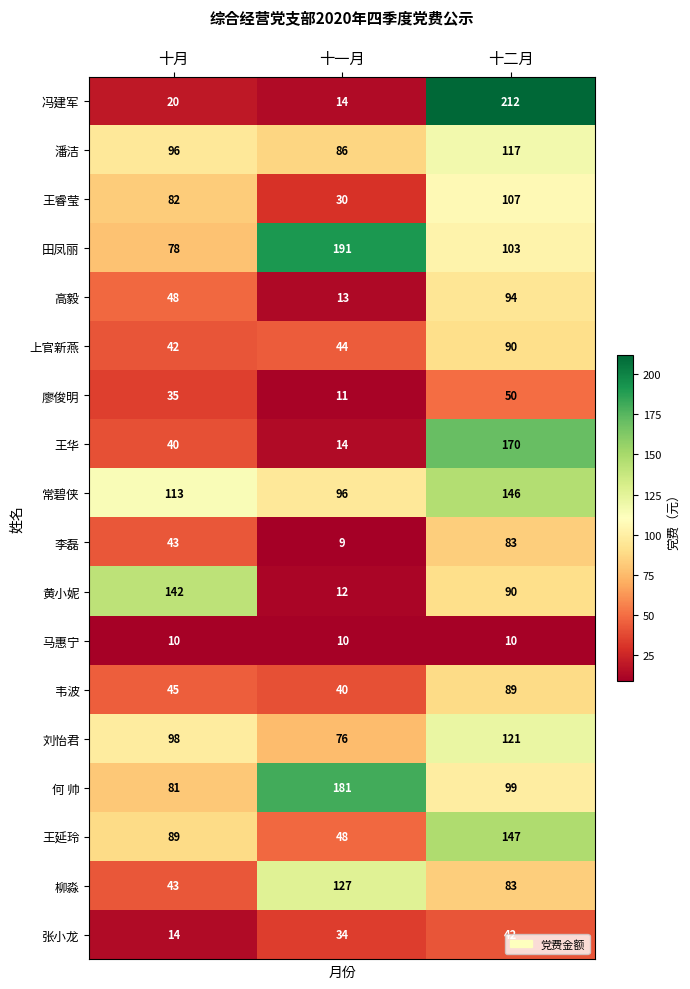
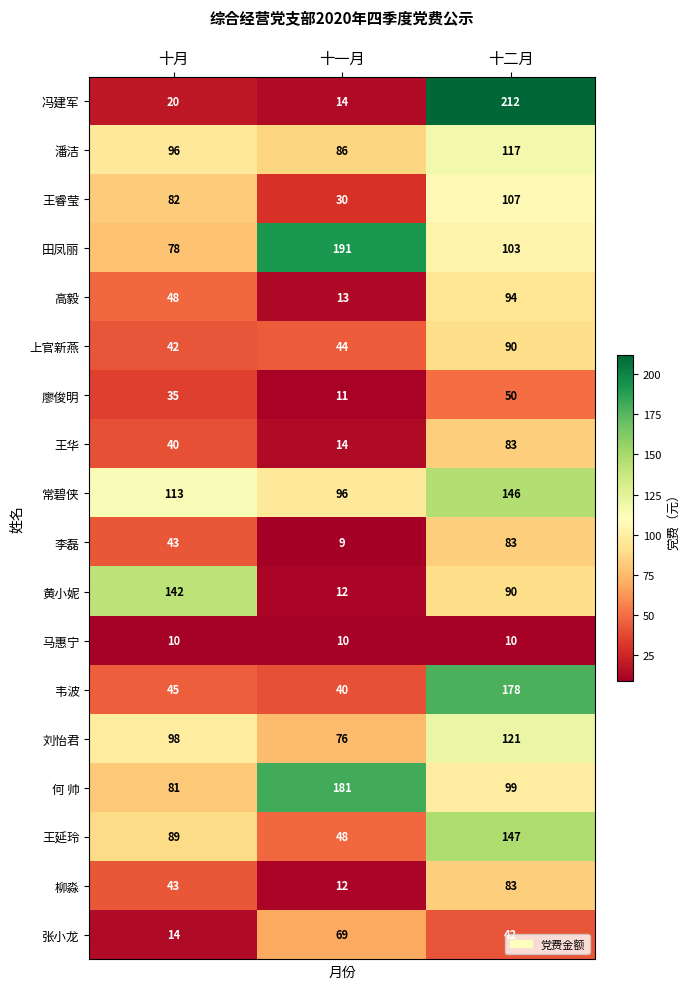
王华, 十二月: 170 -> 83
韦波, 十二月: 89 -> 178
柳淼, 十一月: 127 -> 12
张小龙, 十一月: 34 -> 69
